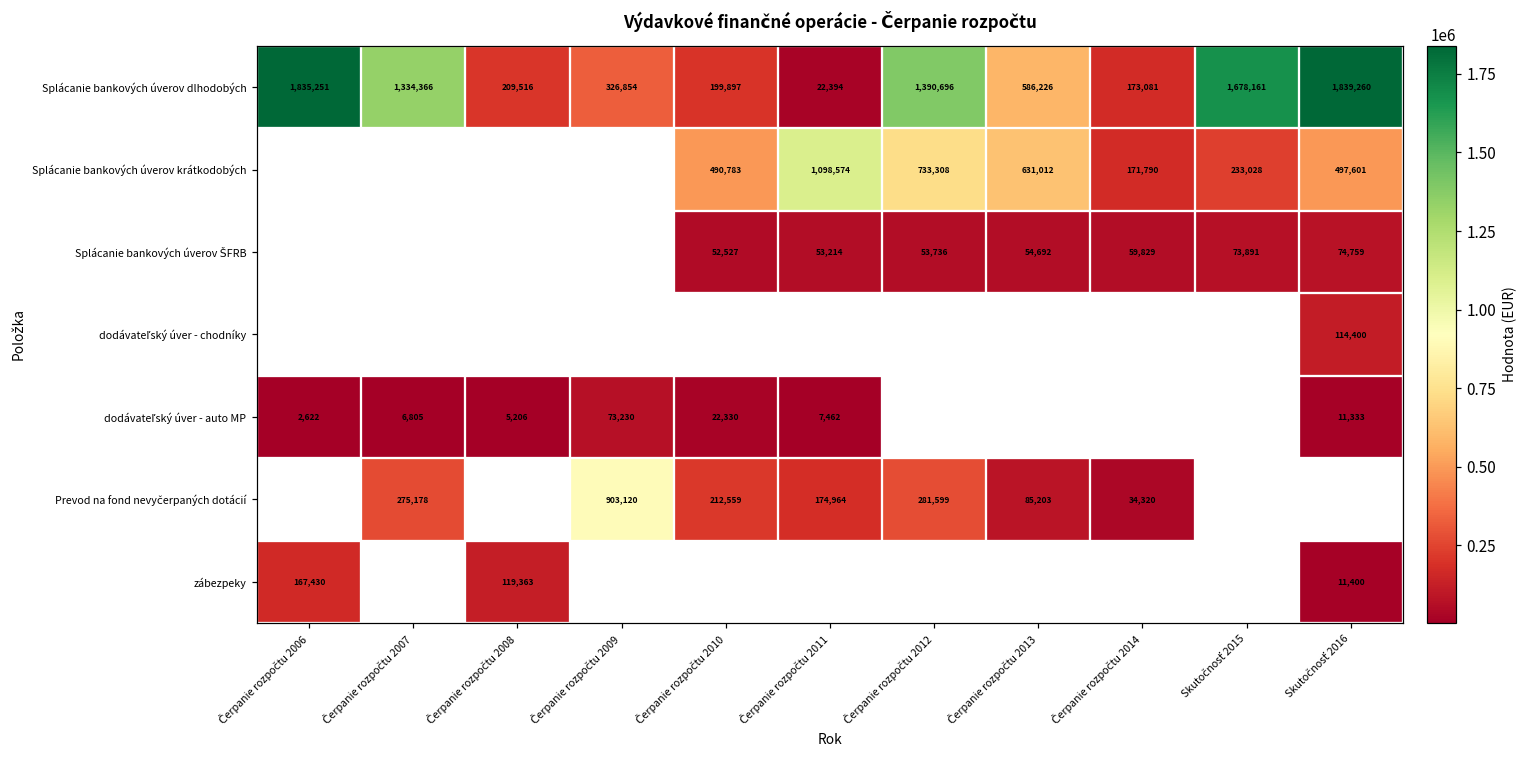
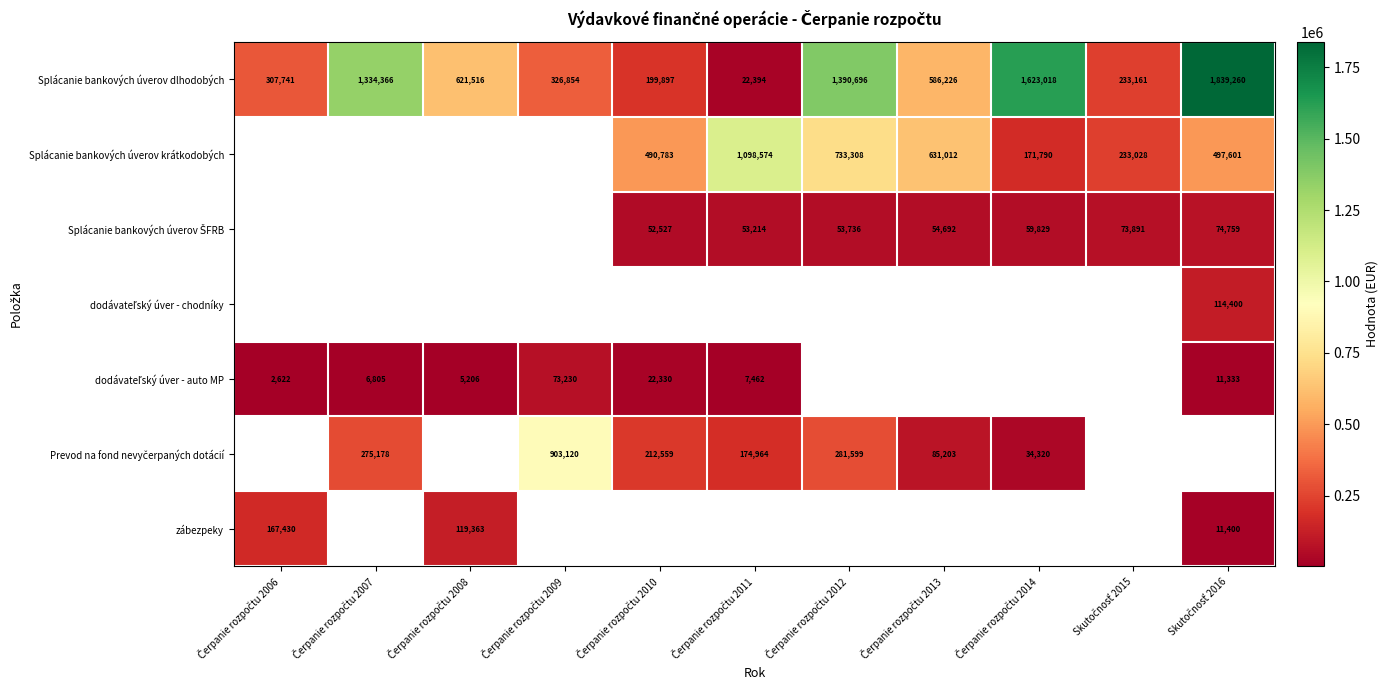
Splácanie bankových úverov dlhodobých, Čerpanie rozpočtu 2006: 1,835,251 -> 307,741
Splácanie bankových úverov dlhodobých, Čerpanie rozpočtu 2008: 209,516 -> 621,516
Splácanie bankových úverov dlhodobých, Čerpanie rozpočtu 2014: 173,081 -> 1,623,018
Splácanie bankových úverov dlhodobých, Skutočnosť 2015: 1,678,161 -> 233,161
